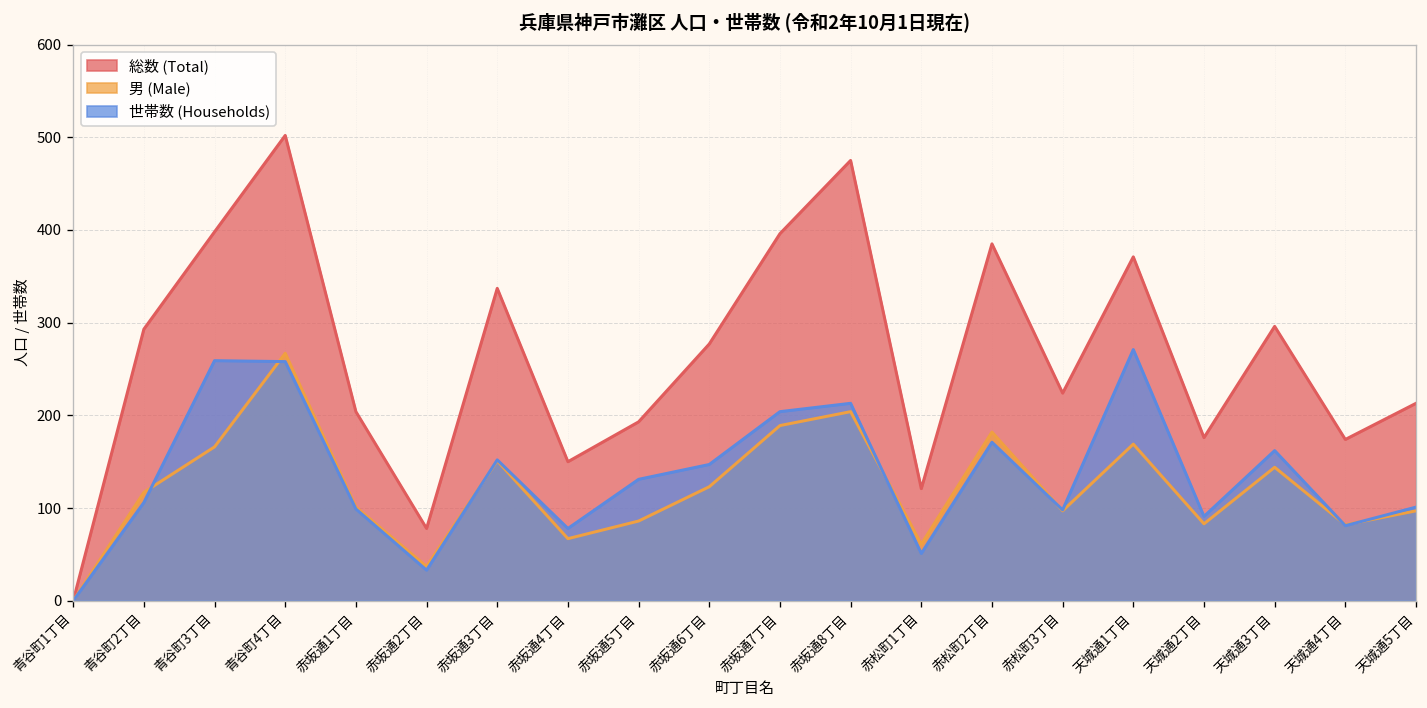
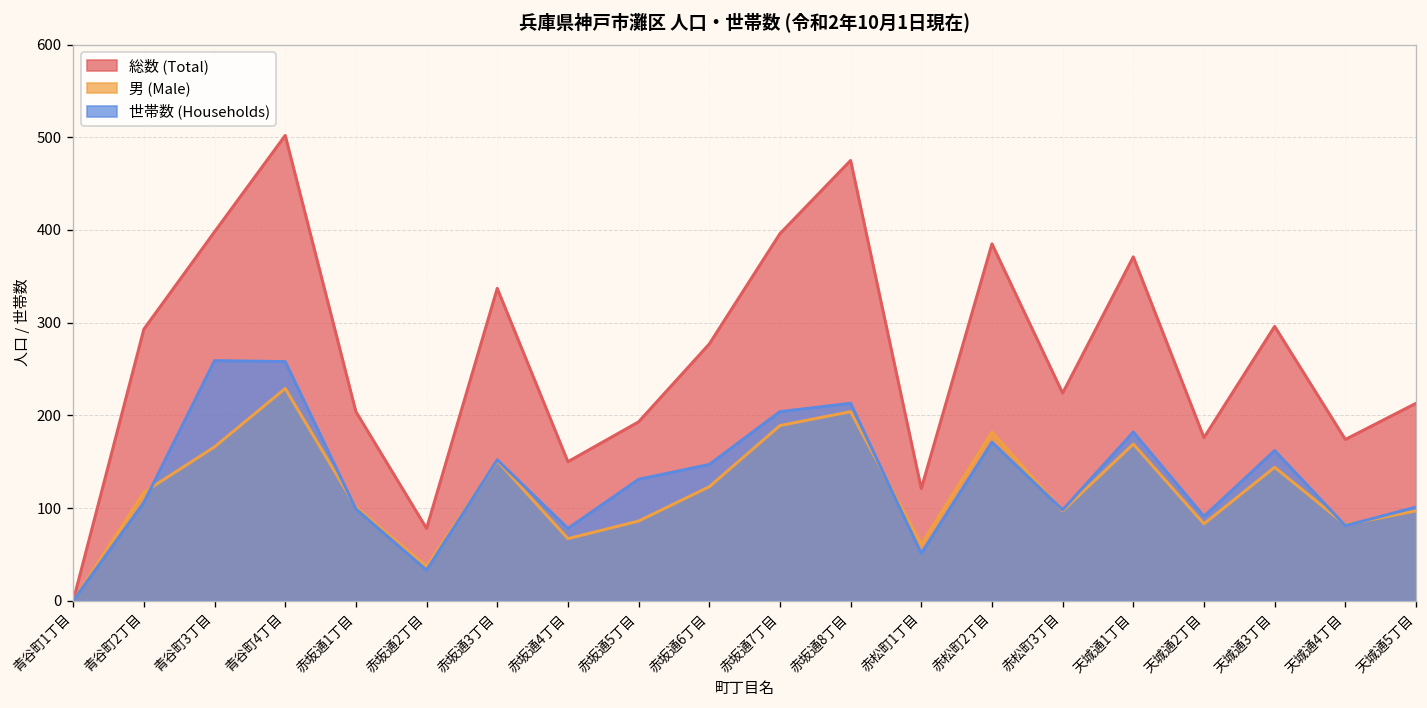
男 (Male), 青谷町4丁目: 270 -> 230
世帯数 (Households), 天城通1丁目: 270 -> 180
